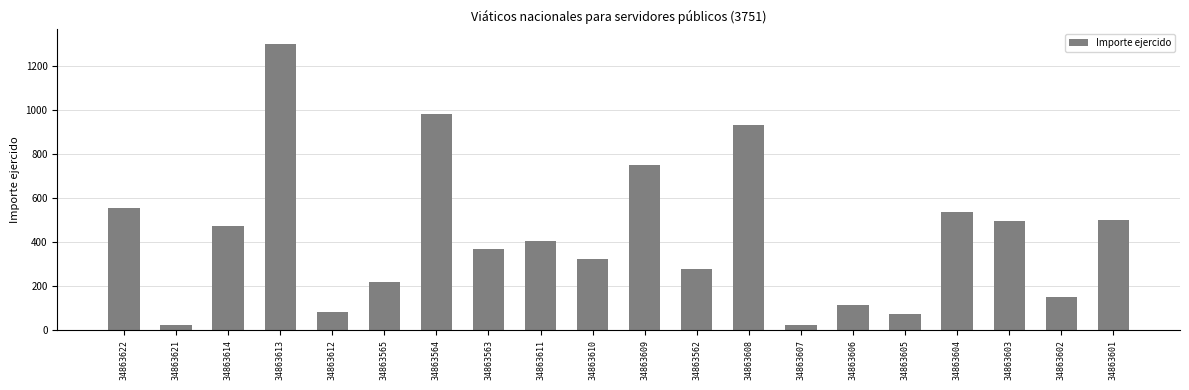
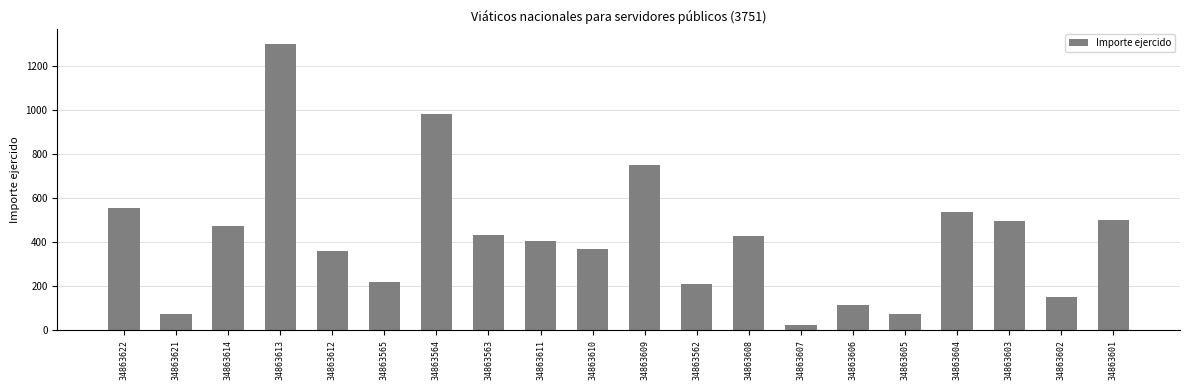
34863621: 20 -> 70
34863612: 80 -> 360
34863563: 370 -> 430
34863610: 330 -> 370
34863562: 280 -> 210
34863608: 930 -> 430
